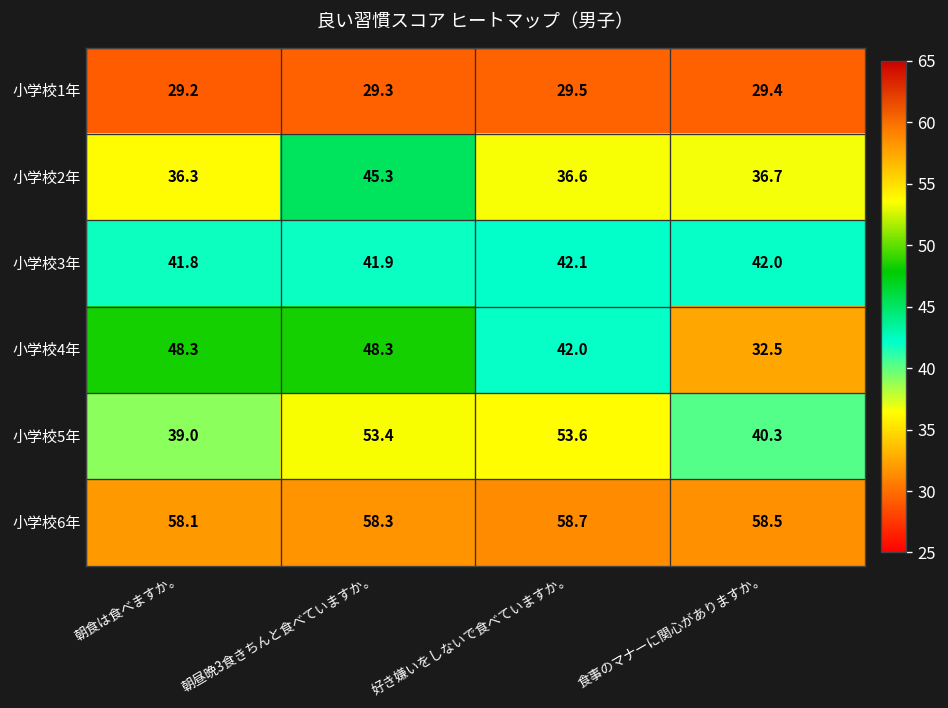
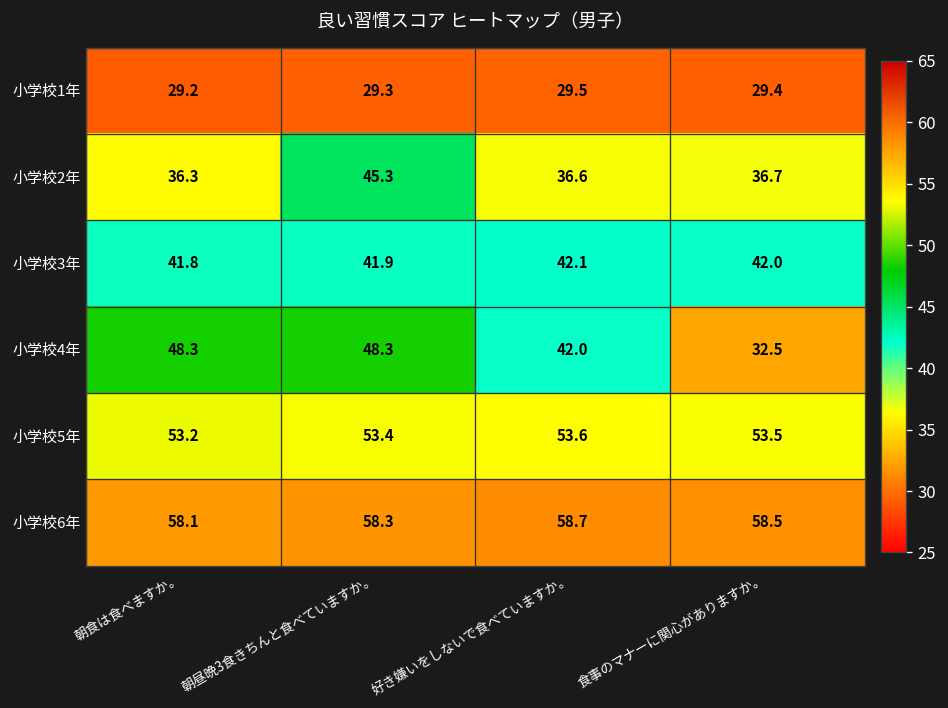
小学校5年, 朝食は食べますか。: 39.0 -> 53.2
小学校5年, 食事のマナーに関心がありますか。: 40.3 -> 53.5
